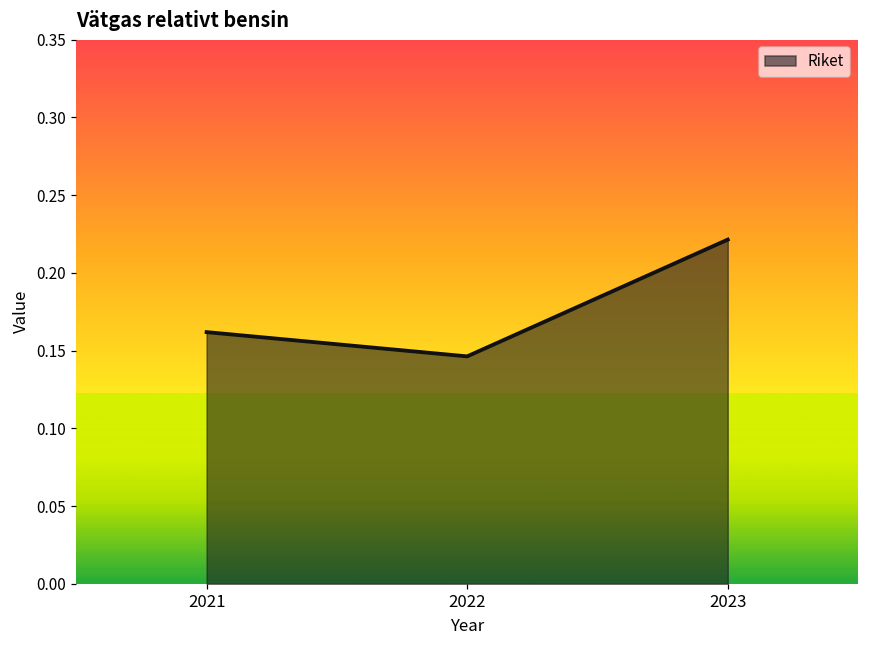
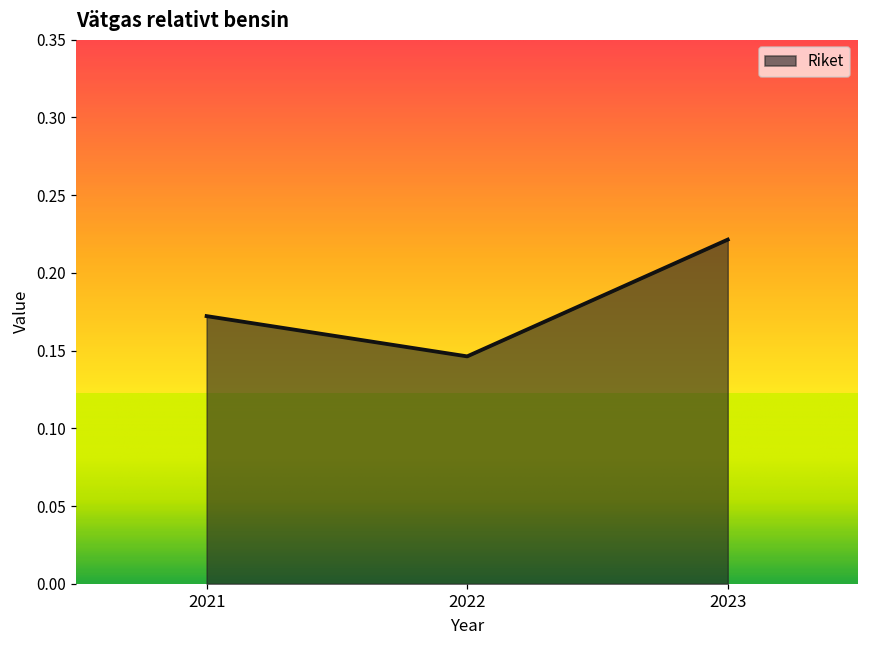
2021: 0.162 -> 0.172
